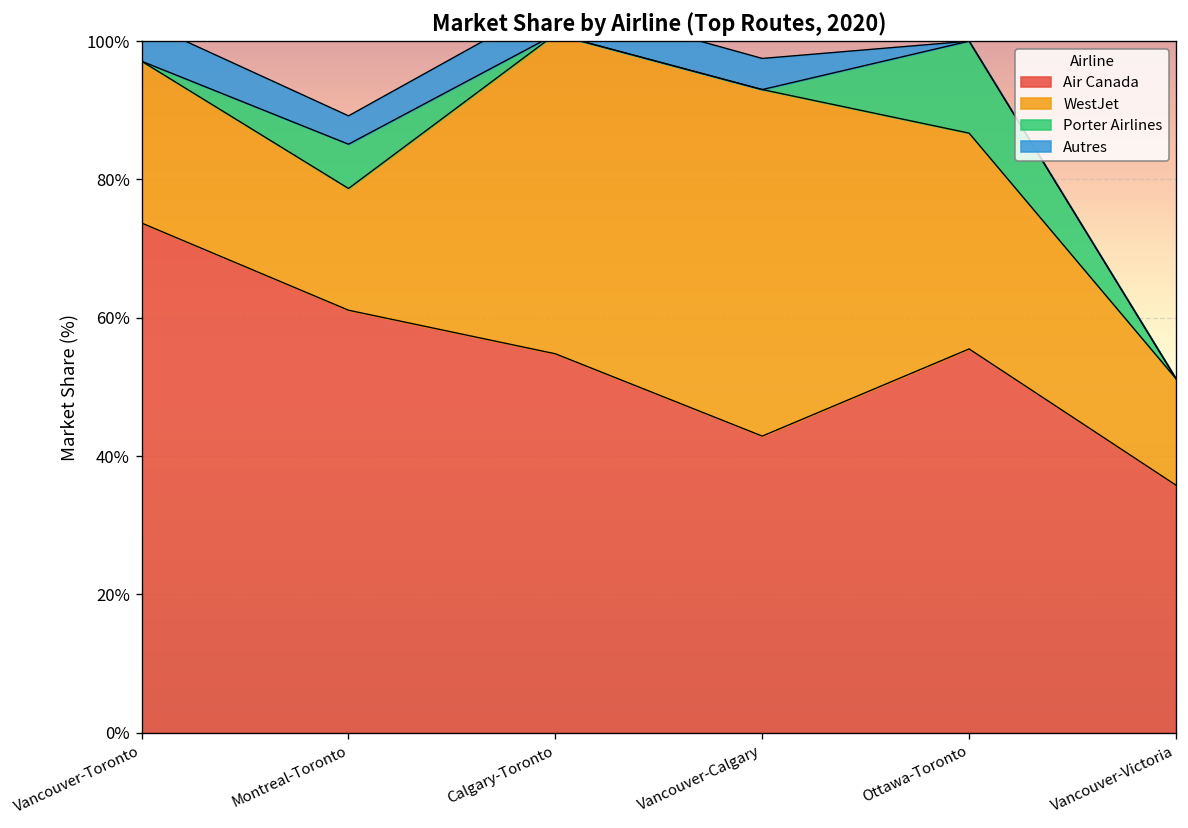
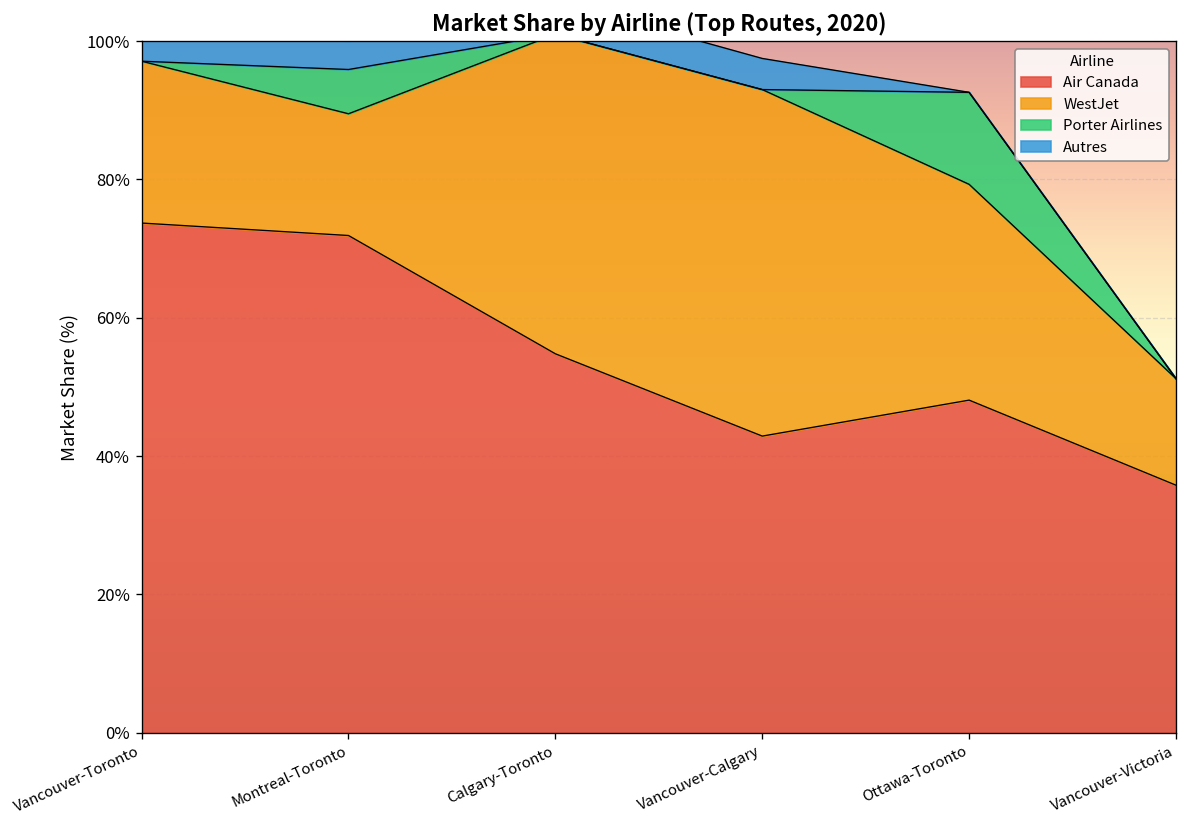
Air Canada, Montreal-Toronto: 61% -> 72%
Air Canada, Ottawa-Toronto: 56% -> 48%
